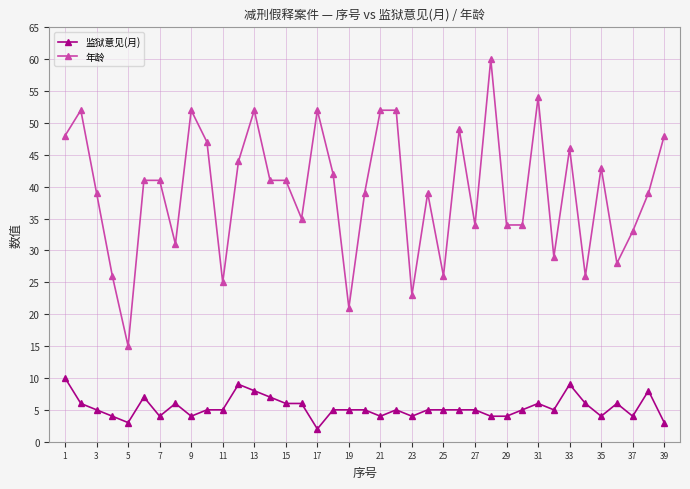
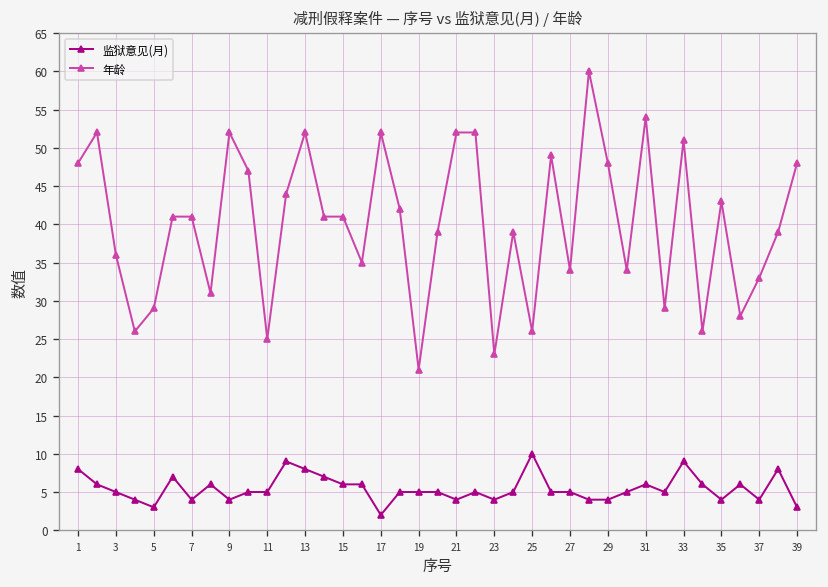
监狱意见(月), 1: 10 -> 8
年龄, 3: 39 -> 36
年龄, 5: 15 -> 29
监狱意见(月), 25: 5 -> 10
年龄, 29: 34 -> 48
年龄, 33: 46 -> 51
